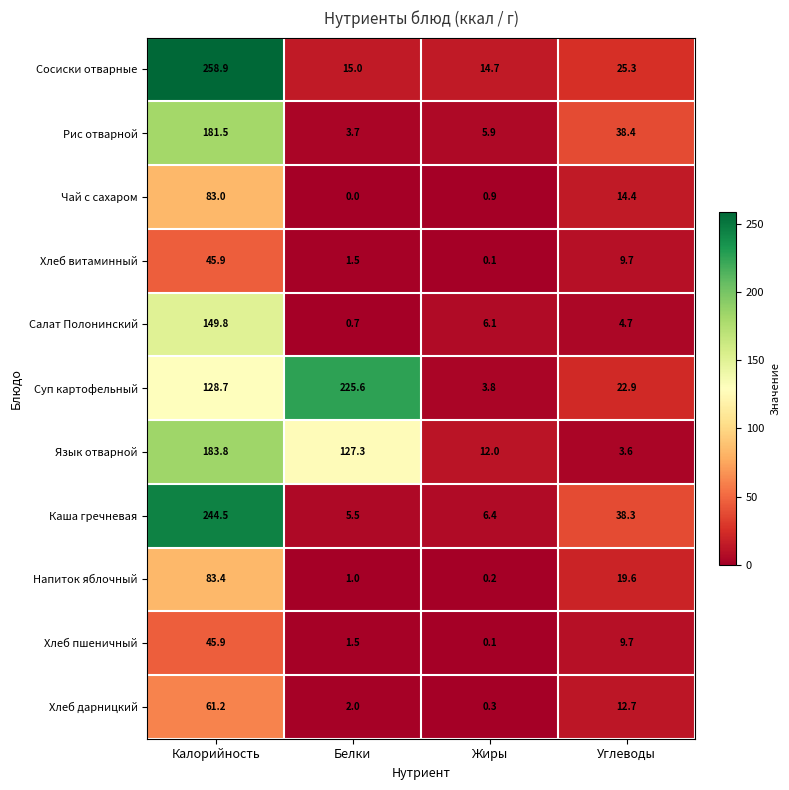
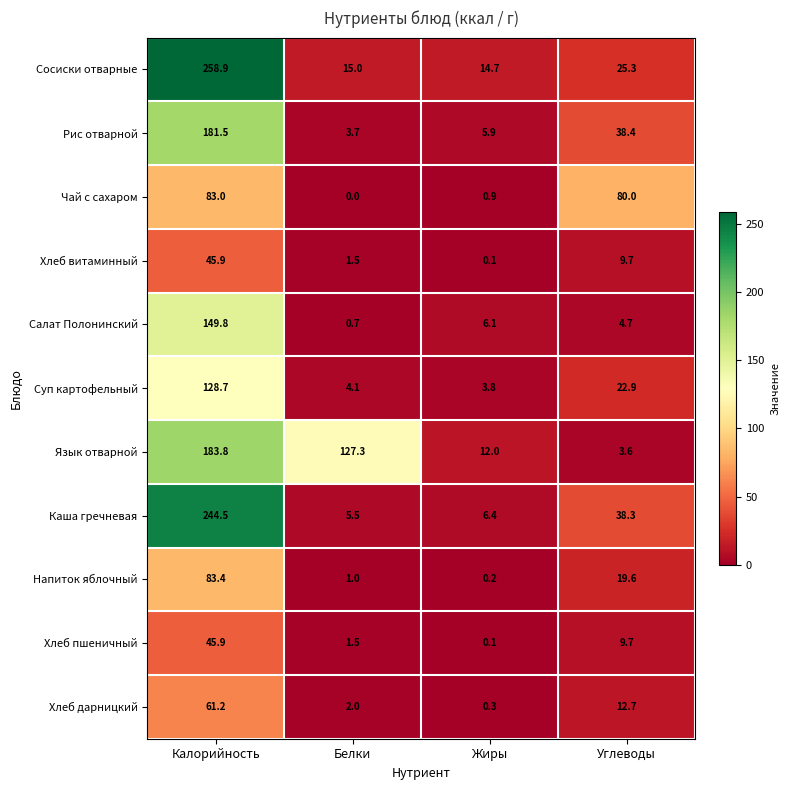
Чай с сахаром, Углеводы: 14.4 -> 80.0
Суп картофельный, Белки: 225.6 -> 4.1
